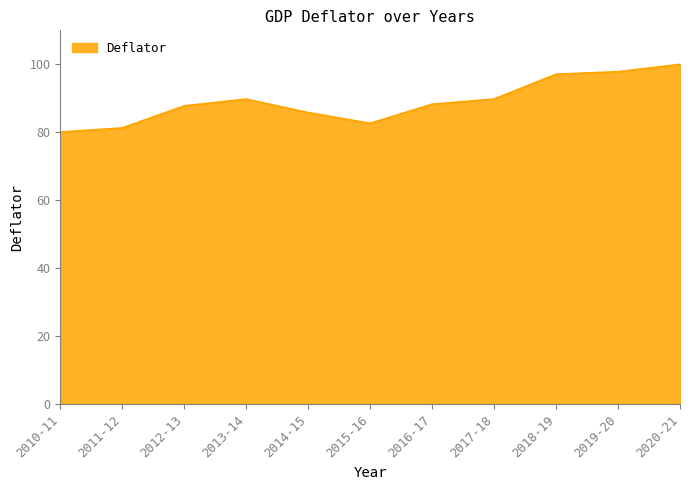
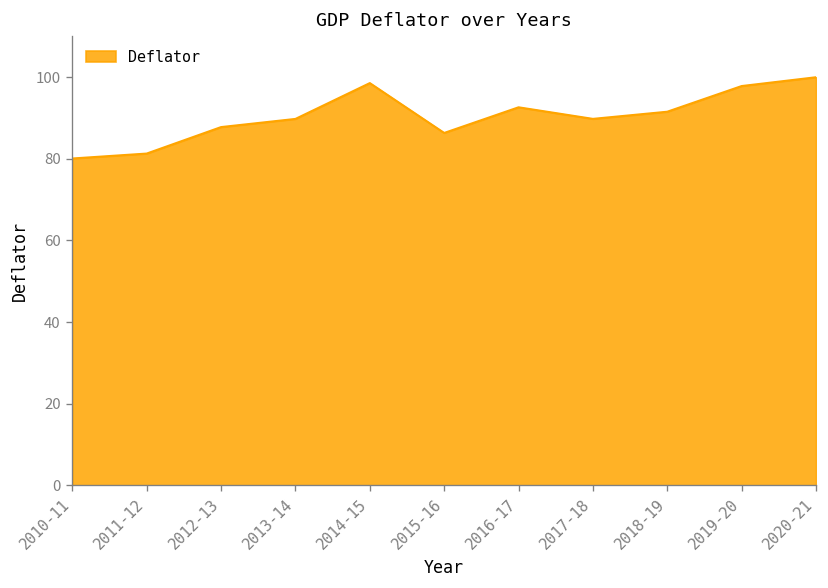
2014-15: 86 -> 99
2015-16: 83 -> 86
2016-17: 88 -> 93
2018-19: 97 -> 92
